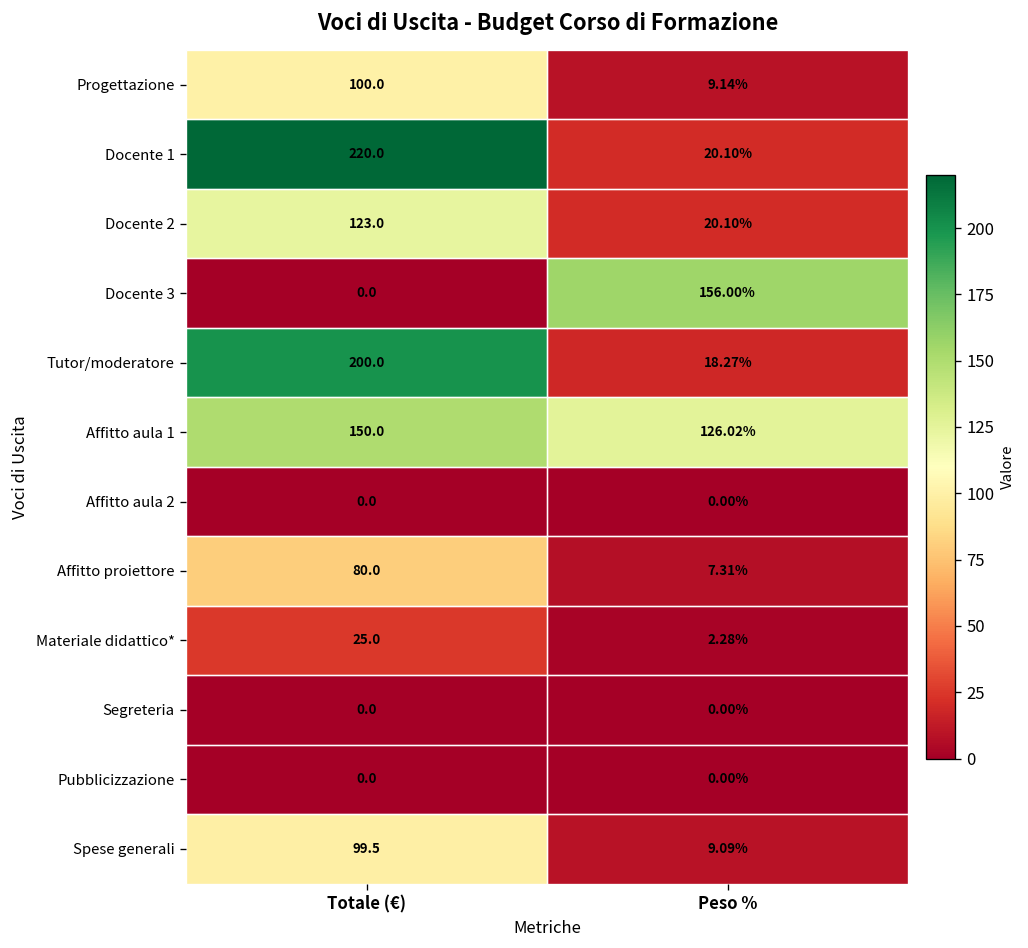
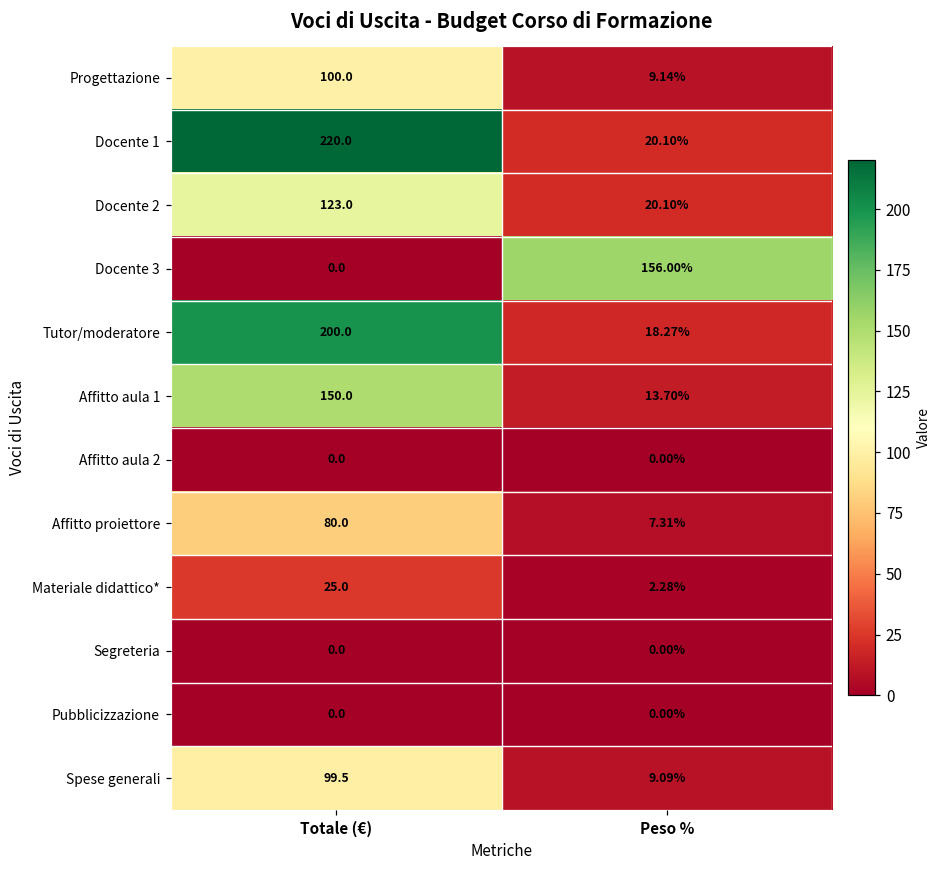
Affitto aula 1, Peso %: 126.02% -> 13.70%
